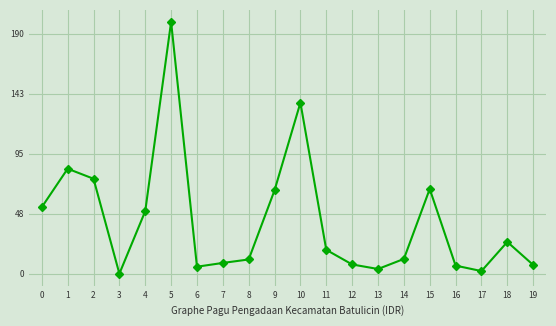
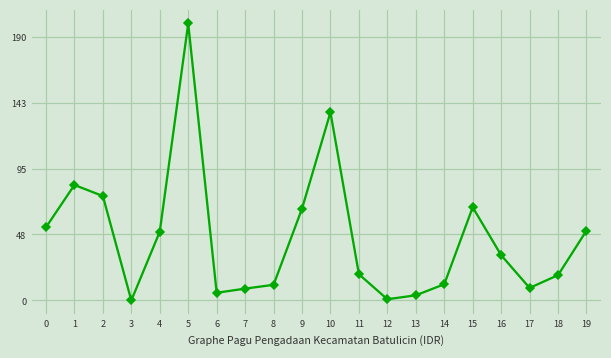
12: 7 -> 1
16: 6 -> 33
17: 2 -> 9
18: 25 -> 18
19: 7 -> 50
